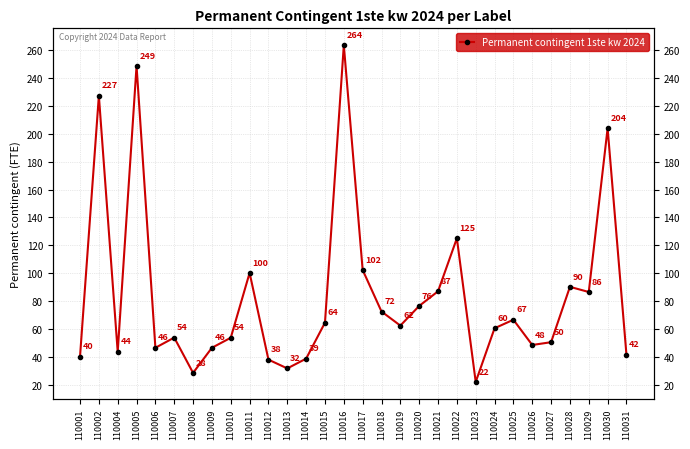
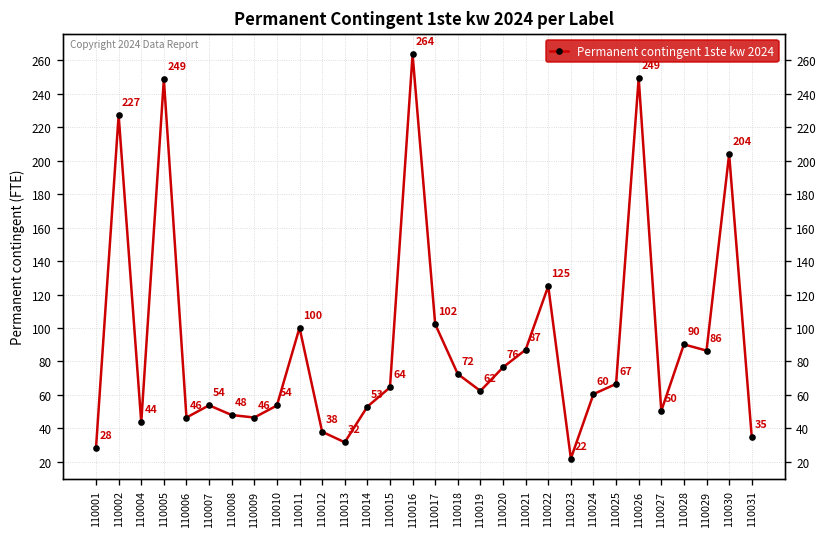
110001: 40 -> 28
110008: 28 -> 48
110014: 39 -> 53
110026: 49 -> 249
110031: 42 -> 35
